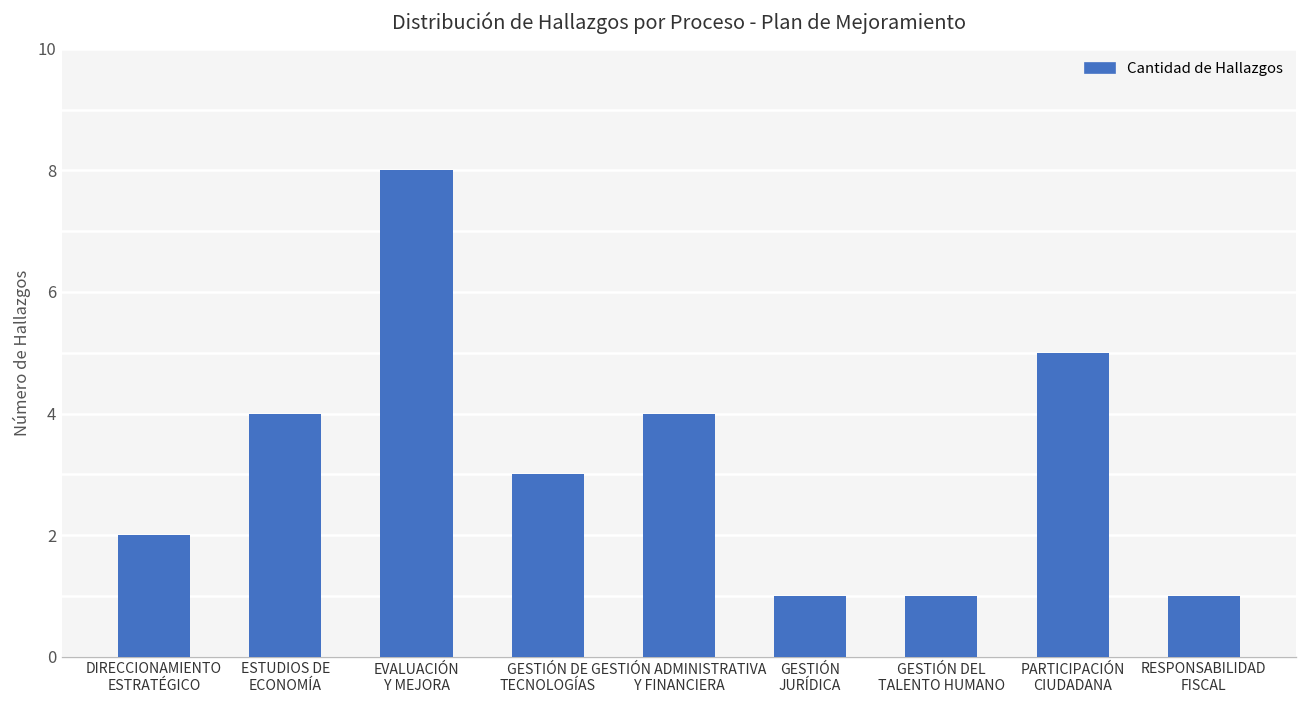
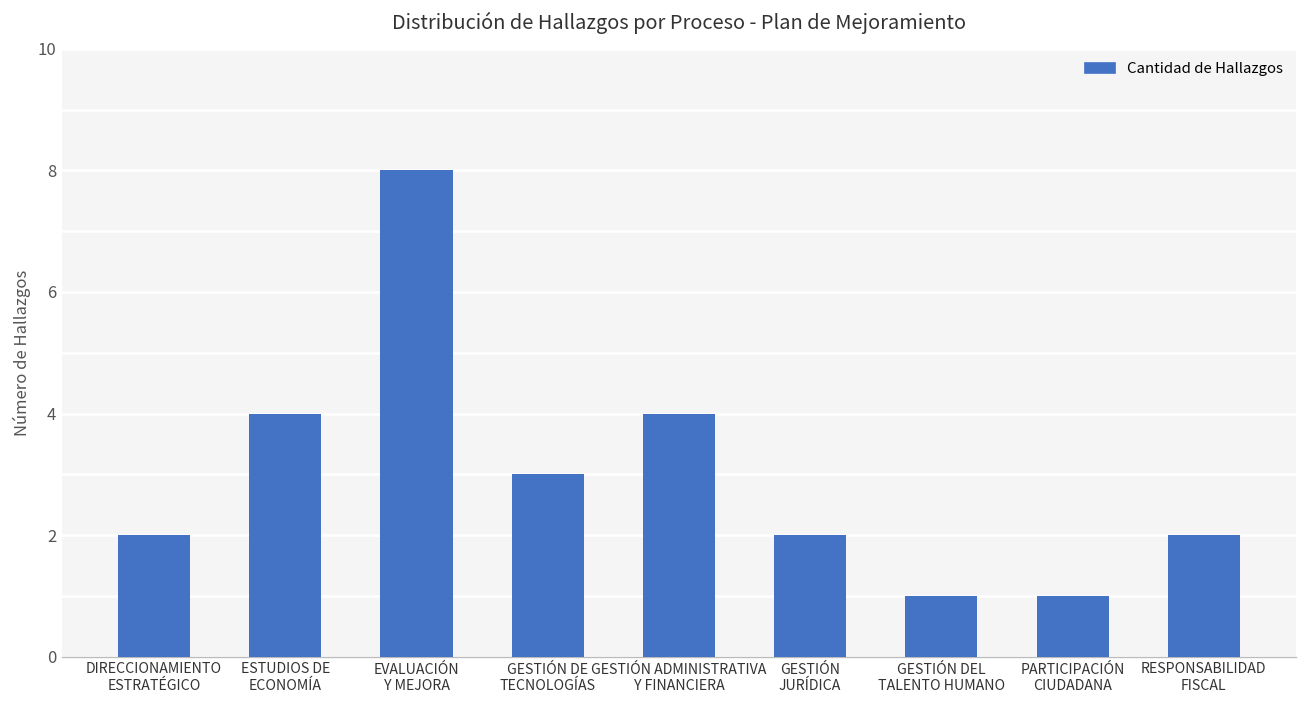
GESTIÓN JURÍDICA: 1 -> 2
PARTICIPACIÓN CIUDADANA: 5 -> 1
RESPONSABILIDAD FISCAL: 1 -> 2
